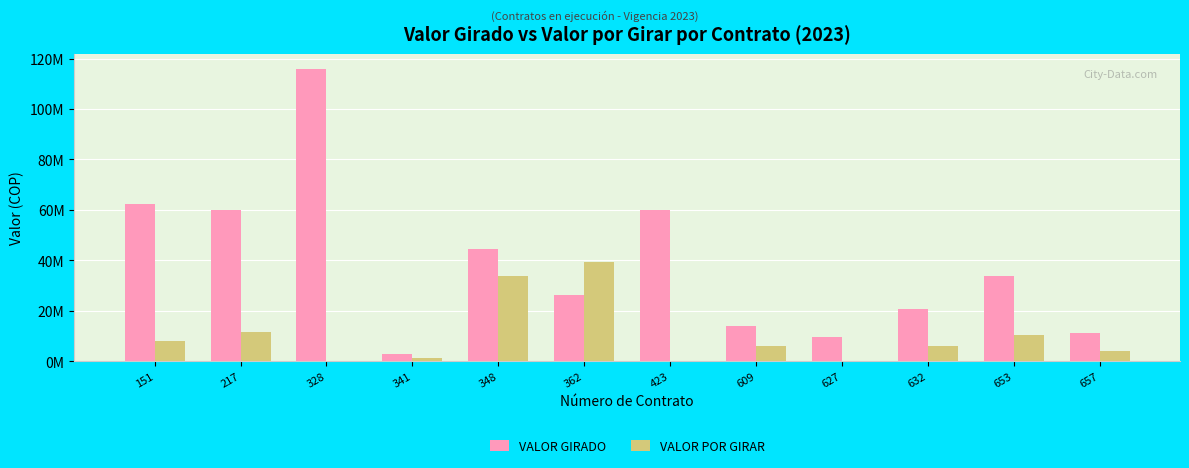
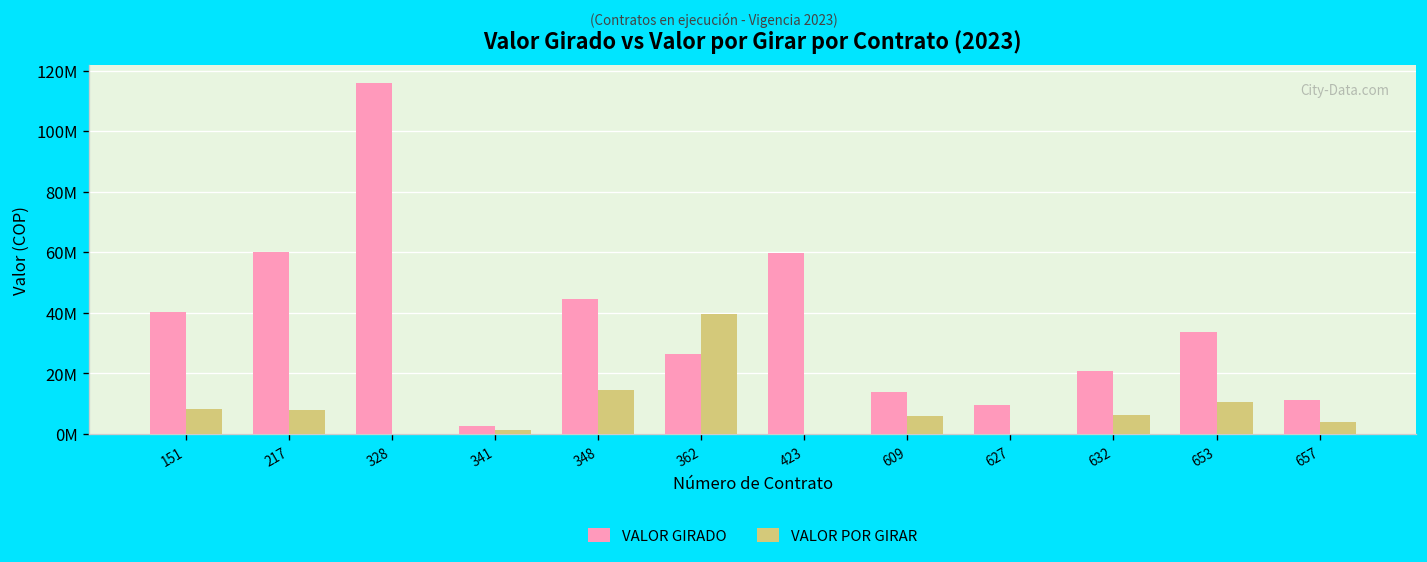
VALOR GIRADO, 151: 62000000 -> 40000000
VALOR POR GIRAR, 217: 11000000 -> 8000000
VALOR POR GIRAR, 348: 34000000 -> 14000000
